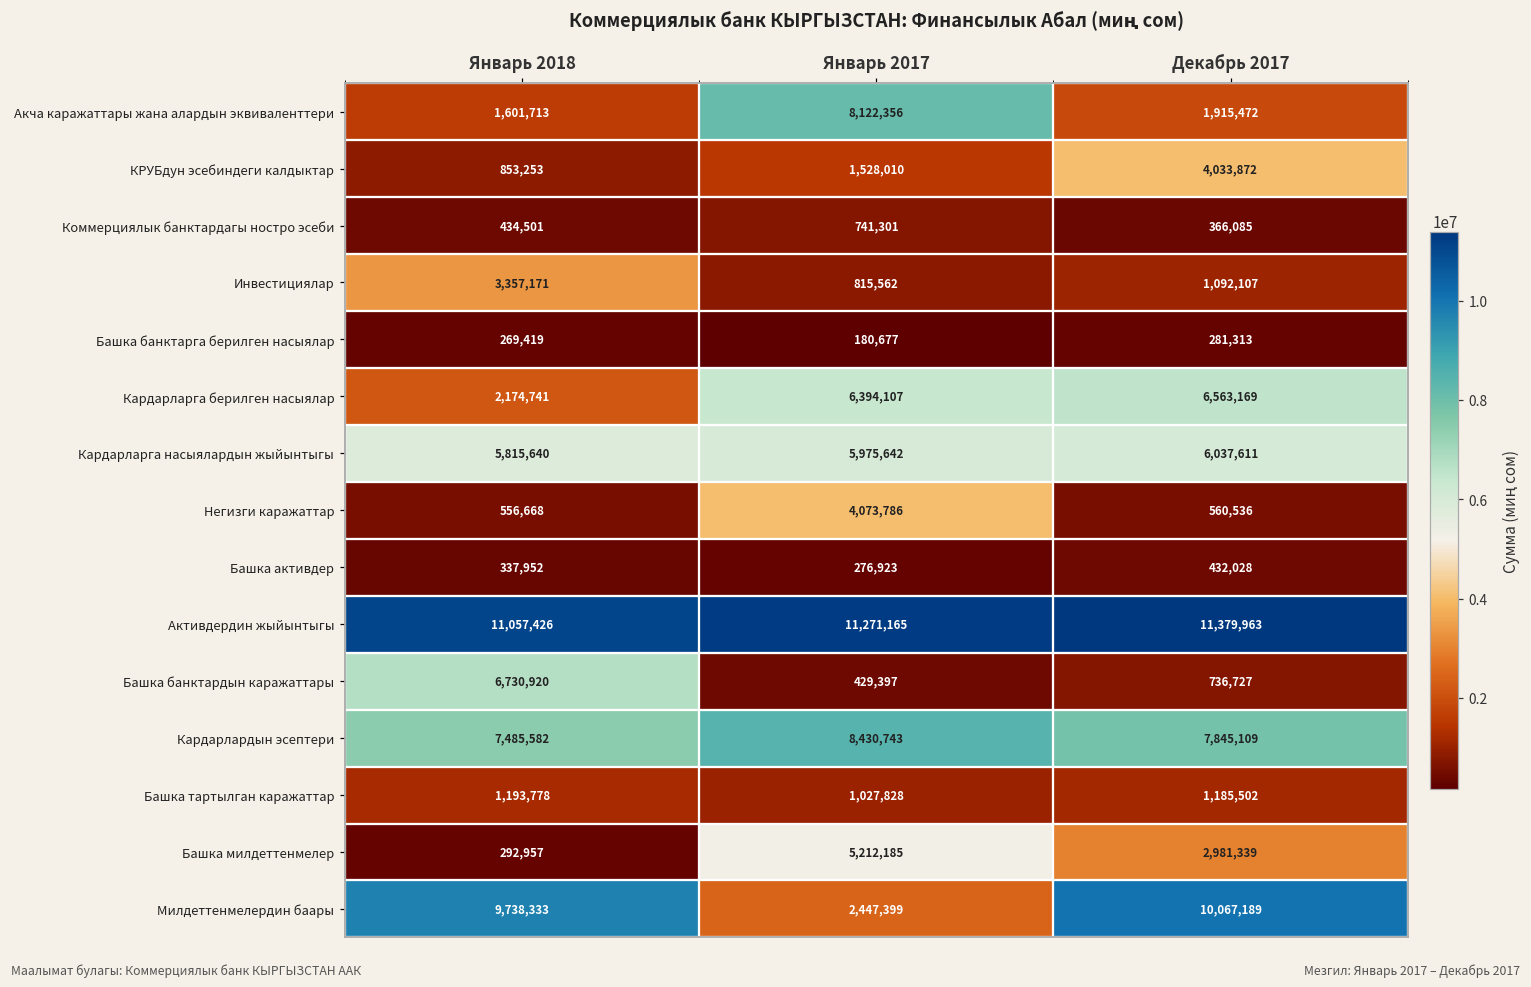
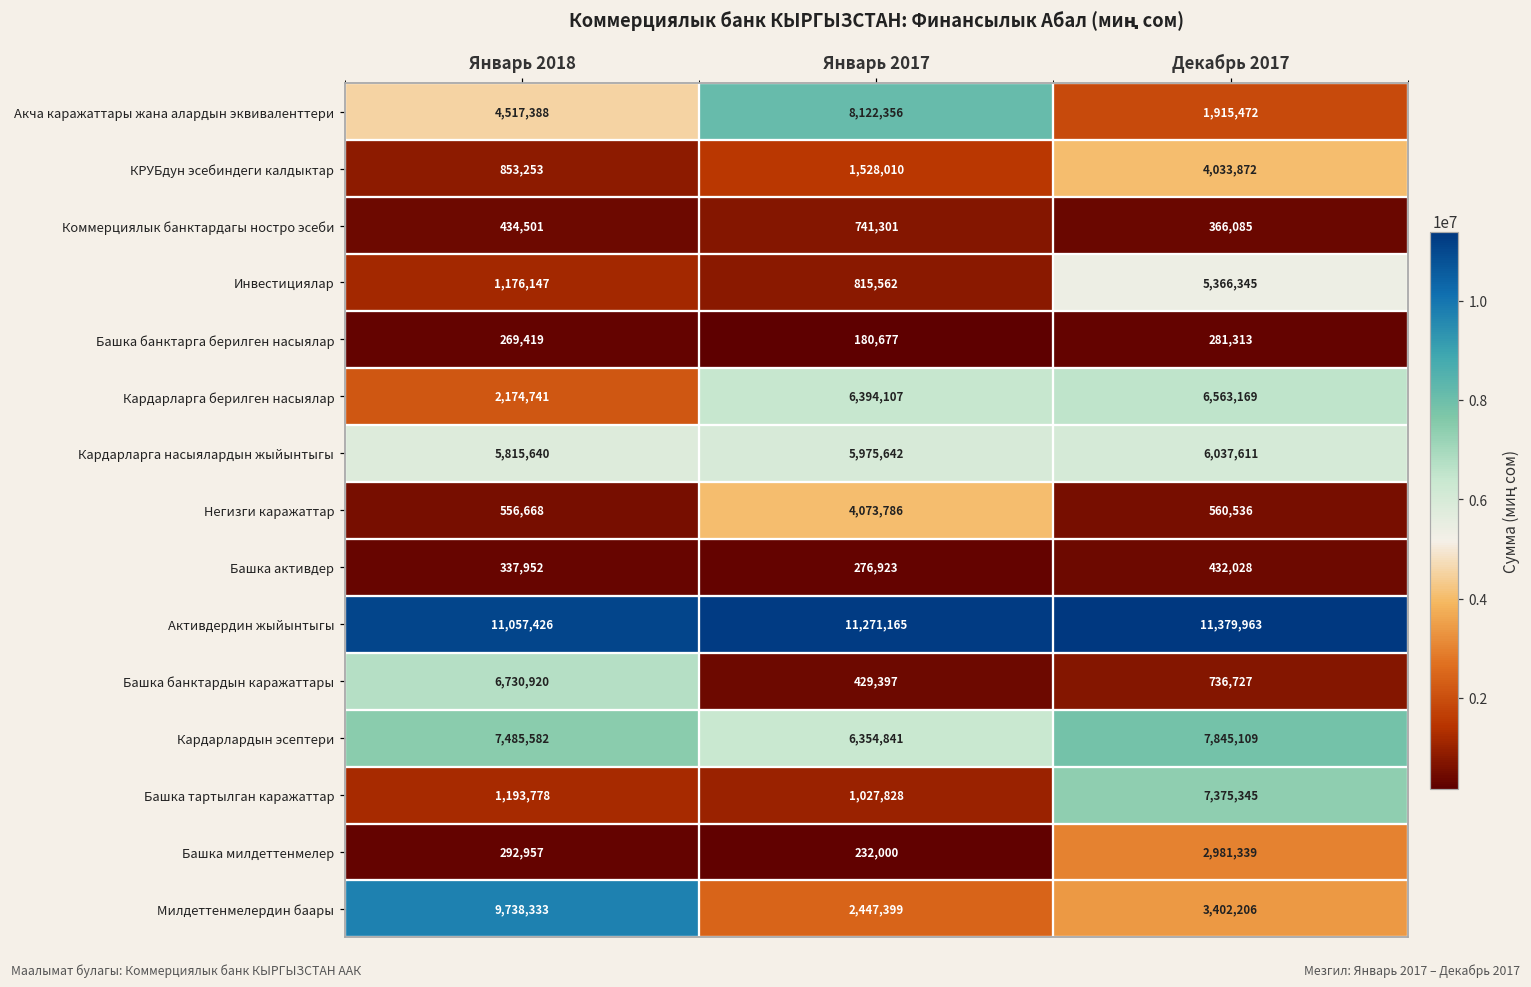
Акча каражаттары жана алардын эквиваленттери, Январь 2018: 1,601,713 -> 4,517,388
Инвестициялар, Январь 2018: 3,357,171 -> 1,176,147
Инвестициялар, Декабрь 2017: 1,092,107 -> 5,366,345
Кардарлардын эсептери, Январь 2017: 8,430,743 -> 6,354,841
Башка тартылган каражаттар, Декабрь 2017: 1,185,502 -> 7,375,345
Башка милдеттенмелер, Январь 2017: 5,212,185 -> 232,000
Милдеттенмелердин баары, Декабрь 2017: 10,067,189 -> 3,402,206
